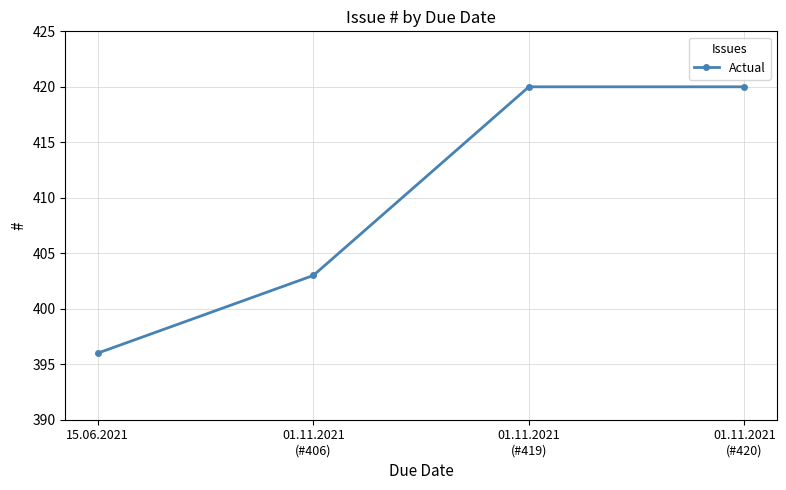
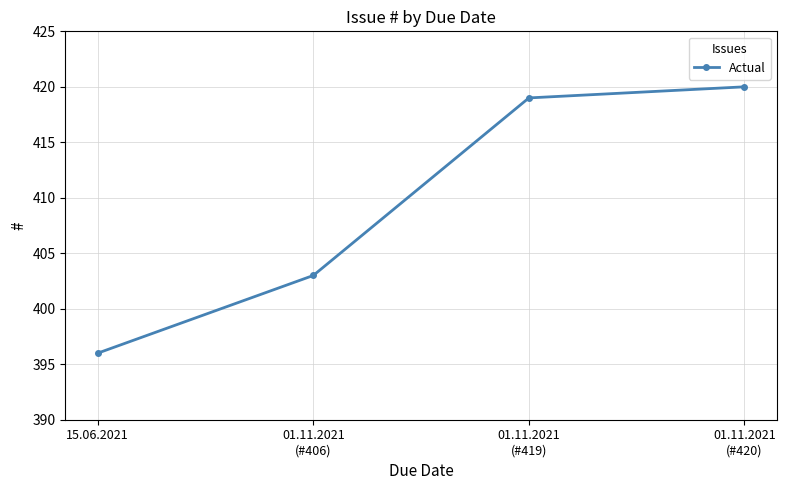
01.11.2021 (#419): 420 -> 419
